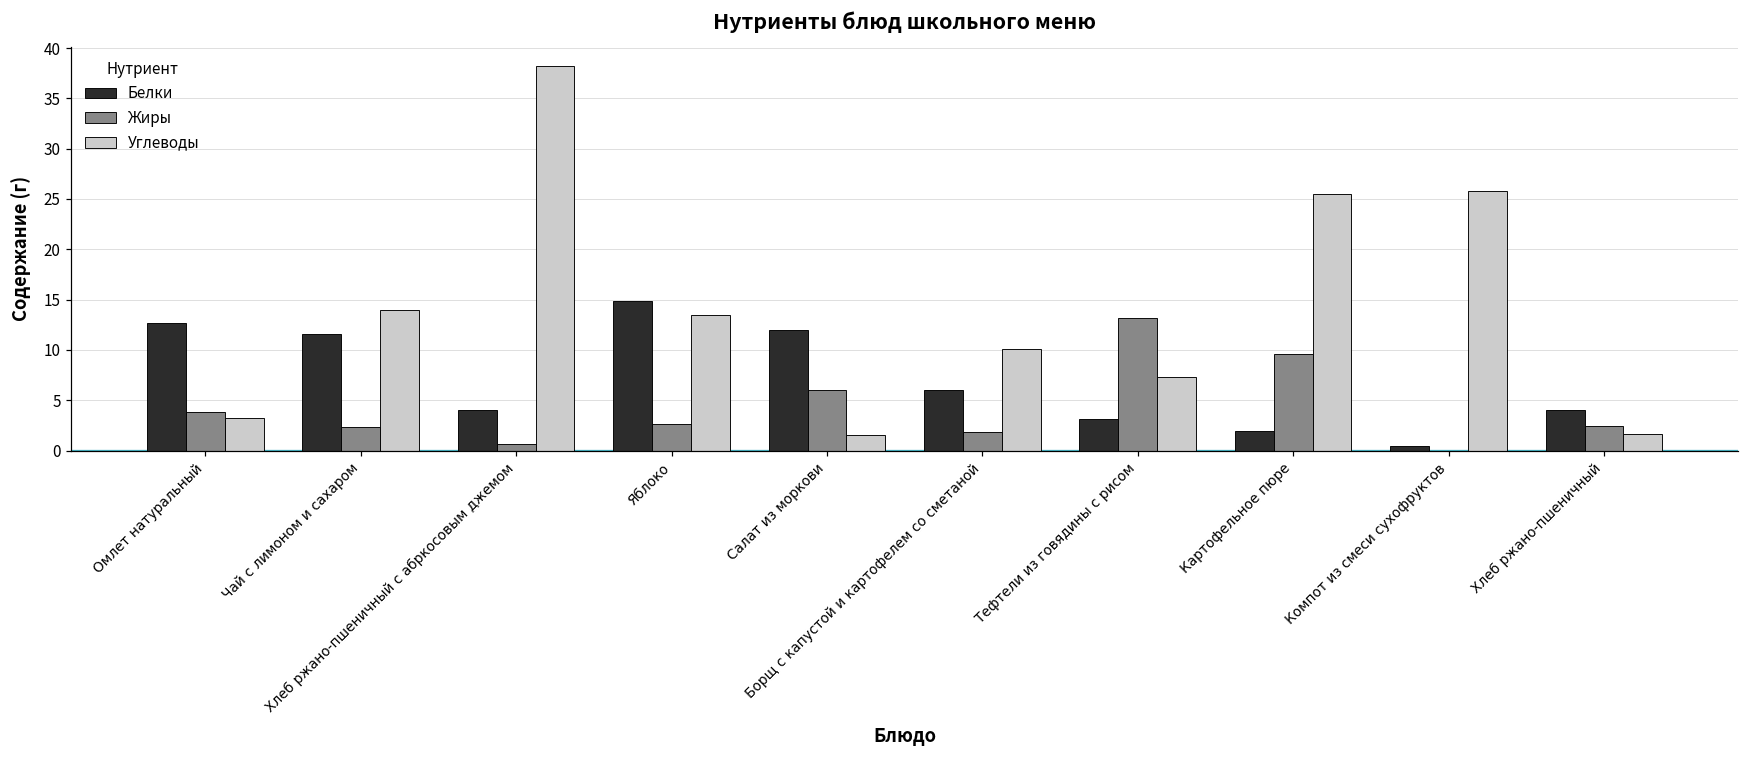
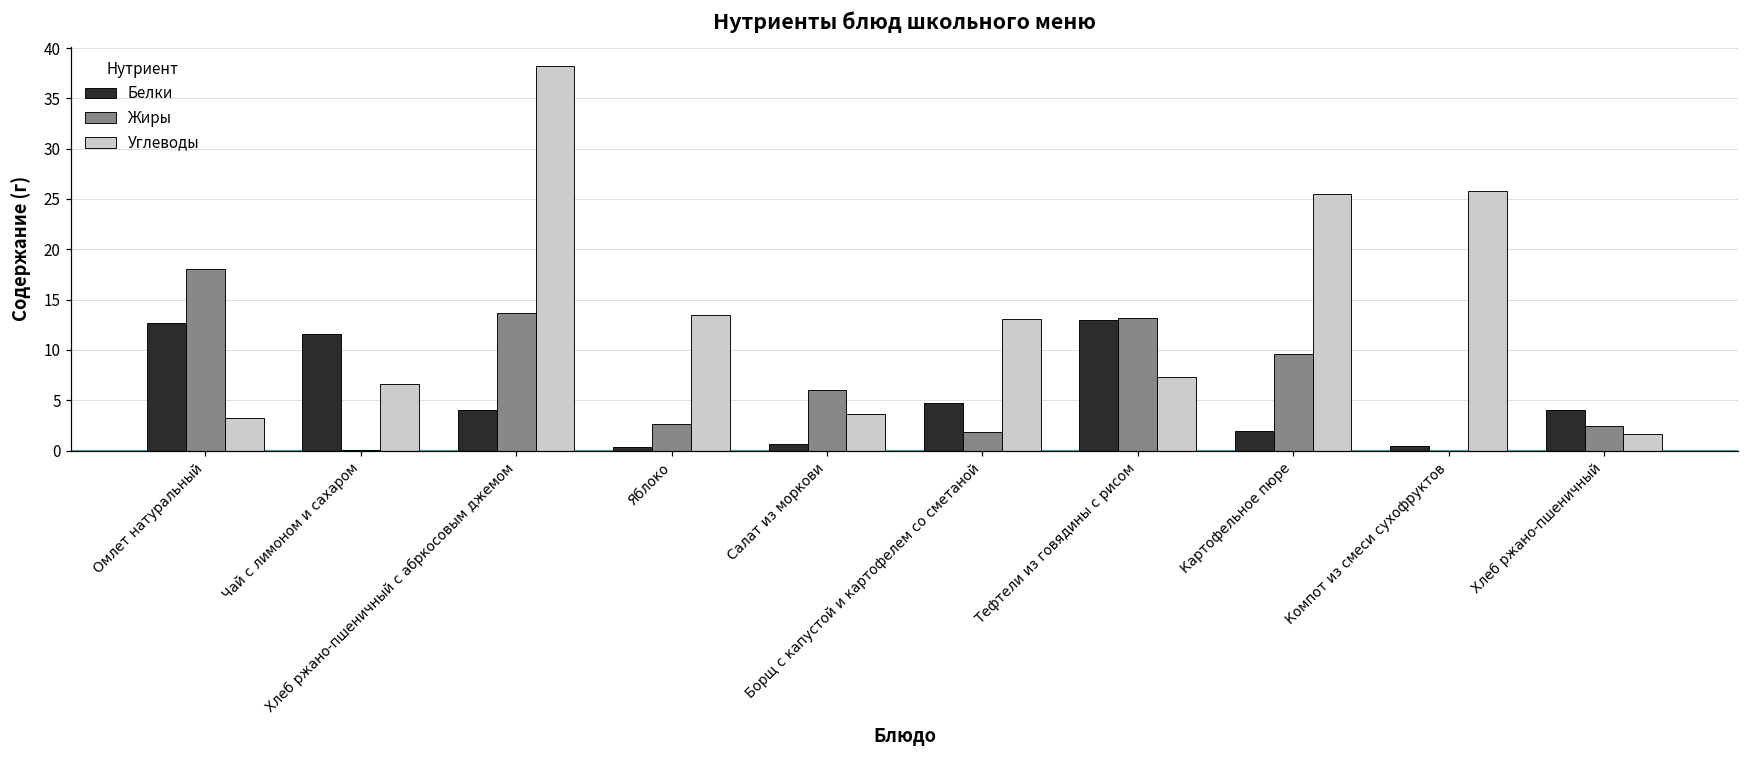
Жиры, Омлет натуральный: 4 -> 18
Жиры, Чай с лимоном и сахаром: 2 -> 0
Углеводы, Чай с лимоном и сахаром: 14 -> 7
Жиры, Хлеб ржано-пшеничный с абркосовым джемом: 1 -> 14
Белки, Яблоко: 15 -> 0
Белки, Салат из моркови: 12 -> 1
Углеводы, Салат из моркови: 2 -> 4
Белки, Борщ с капустой и картофелем со сметаной: 6 -> 5
Углеводы, Борщ с капустой и картофелем со сметаной: 10 -> 13
Белки, Тефтели из говядины с рисом: 3 -> 13
